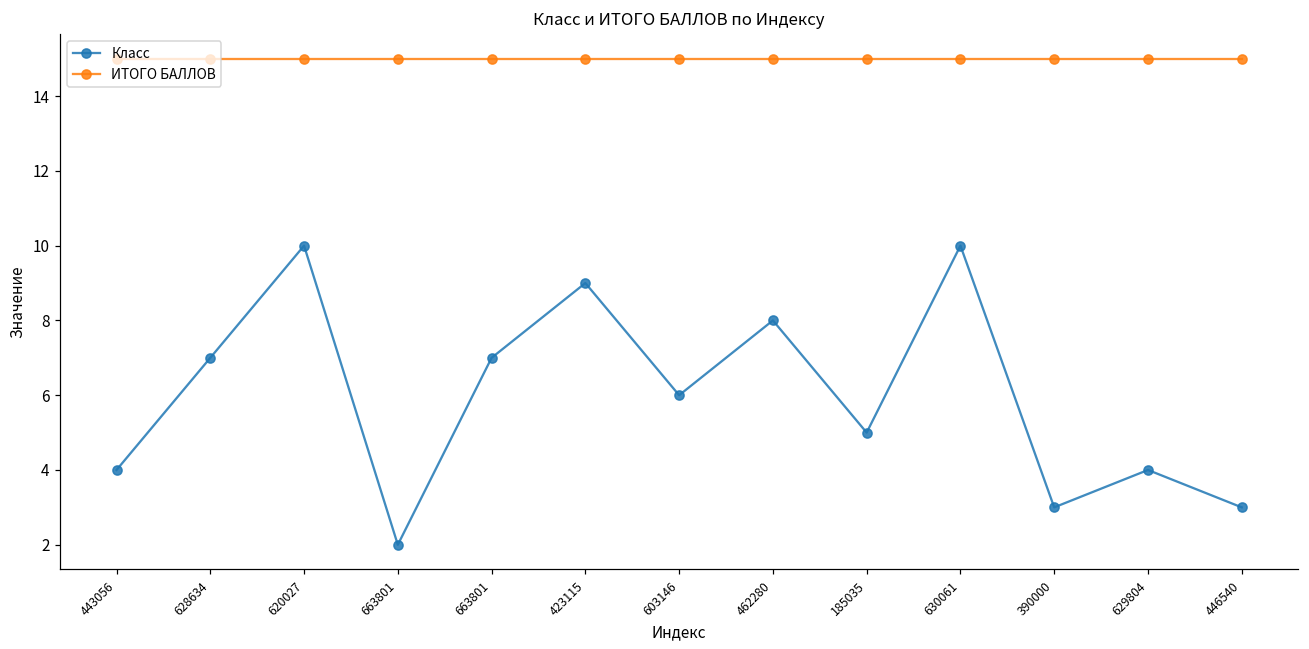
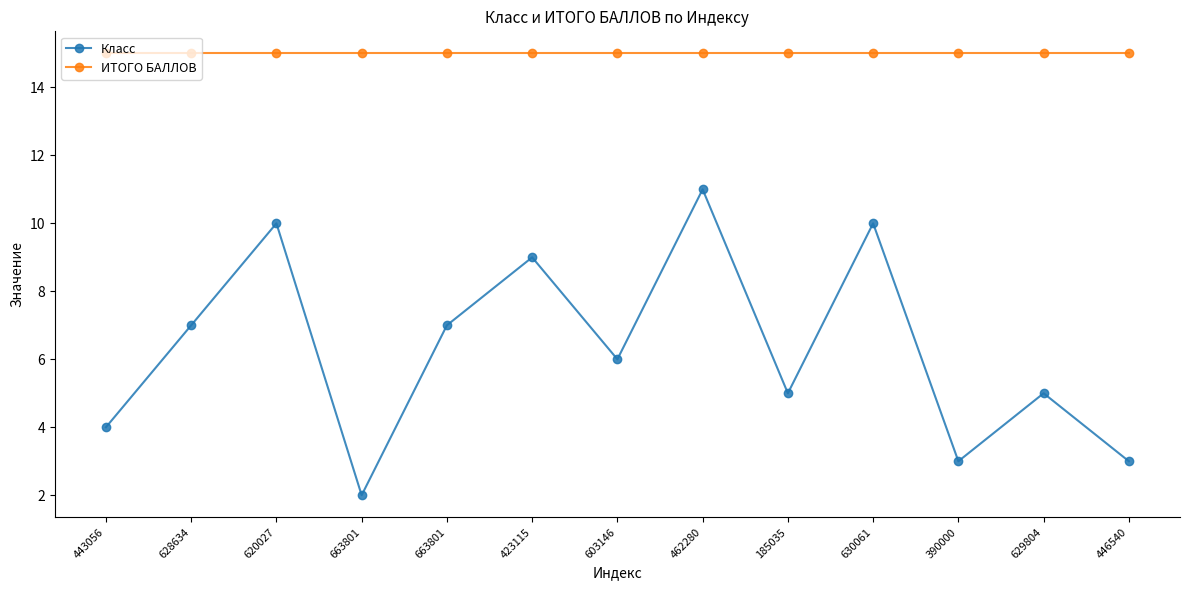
Класс, 462280: 8 -> 11
Класс, 629804: 4 -> 5
